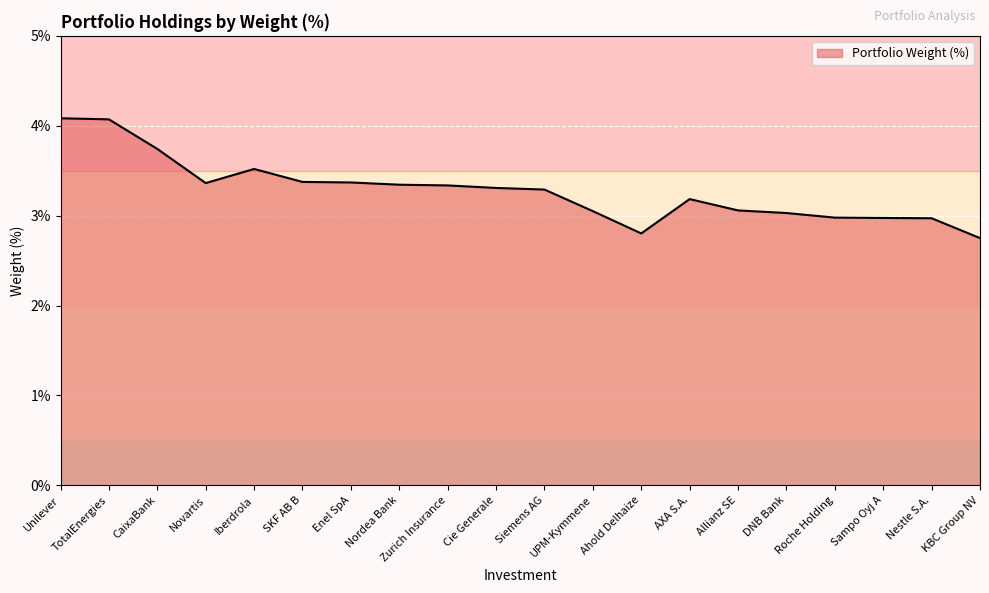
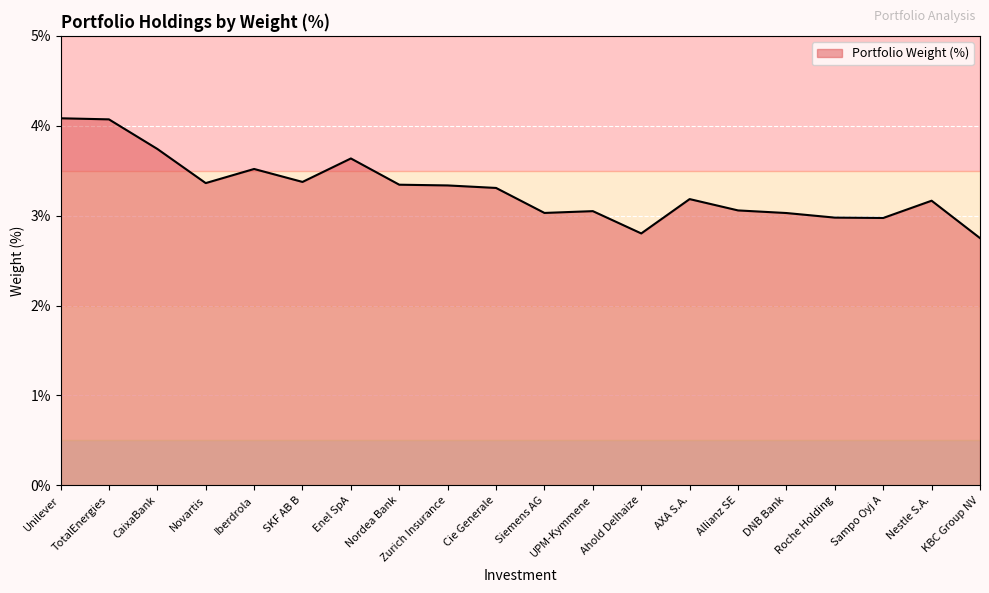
Enel SpA: 3.4% -> 3.6%
Siemens AG: 3.3% -> 3.0%
Nestle S.A.: 3.0% -> 3.2%
